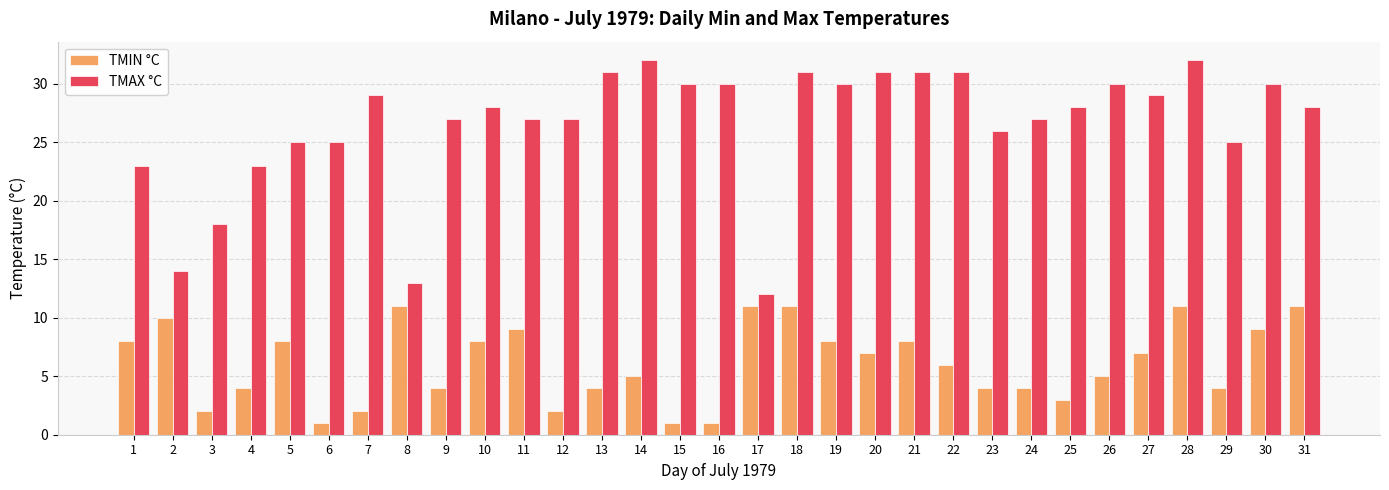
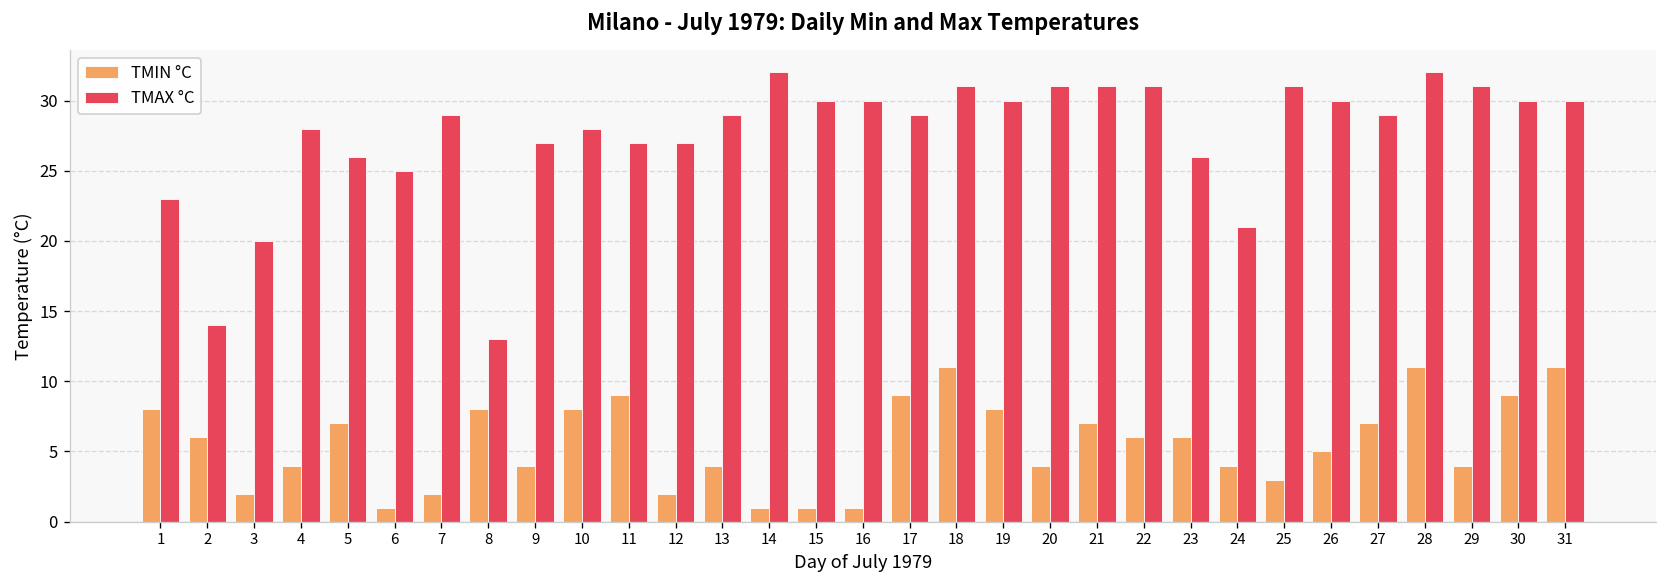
TMIN °C, 2: 10 -> 6
TMAX °C, 3: 18 -> 20
TMAX °C, 4: 23 -> 28
TMIN °C, 5: 8 -> 7
TMAX °C, 5: 25 -> 26
TMIN °C, 8: 11 -> 8
TMAX °C, 13: 31 -> 29
TMIN °C, 14: 5 -> 1
TMIN °C, 17: 11 -> 9
TMAX °C, 17: 12 -> 29
TMIN °C, 20: 7 -> 4
TMIN °C, 21: 8 -> 7
TMIN °C, 23: 4 -> 6
TMAX °C, 24: 27 -> 21
TMAX °C, 25: 28 -> 31
TMAX °C, 29: 25 -> 31
TMAX °C, 31: 28 -> 30
